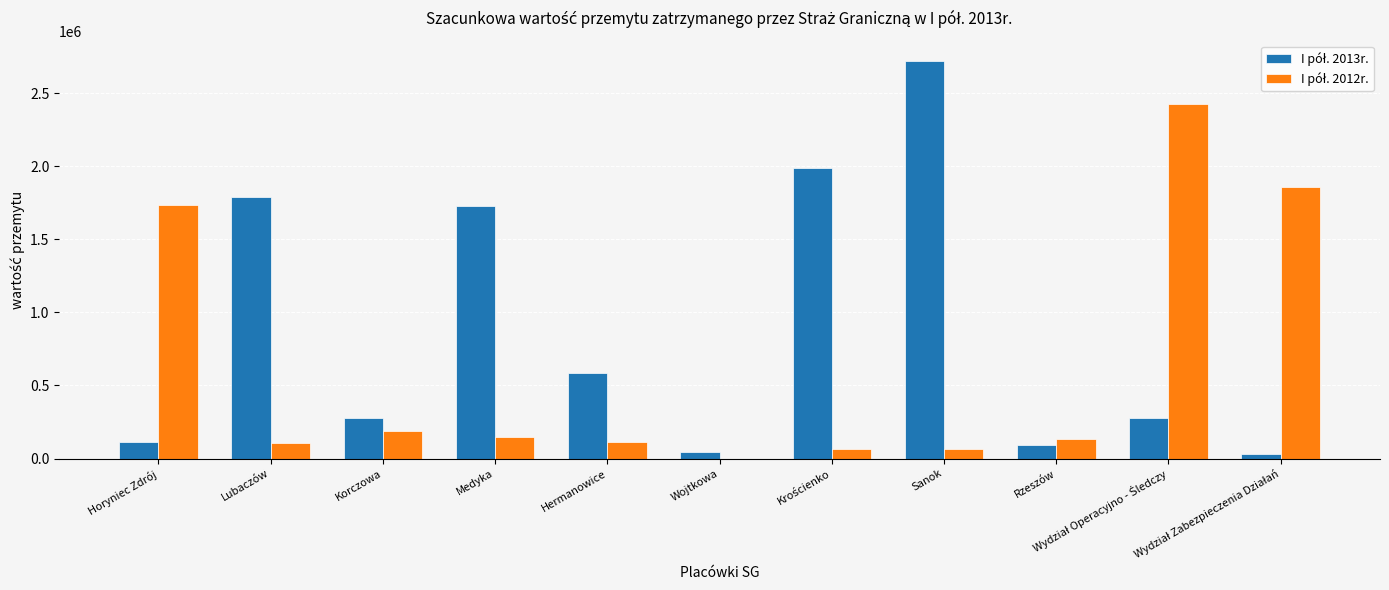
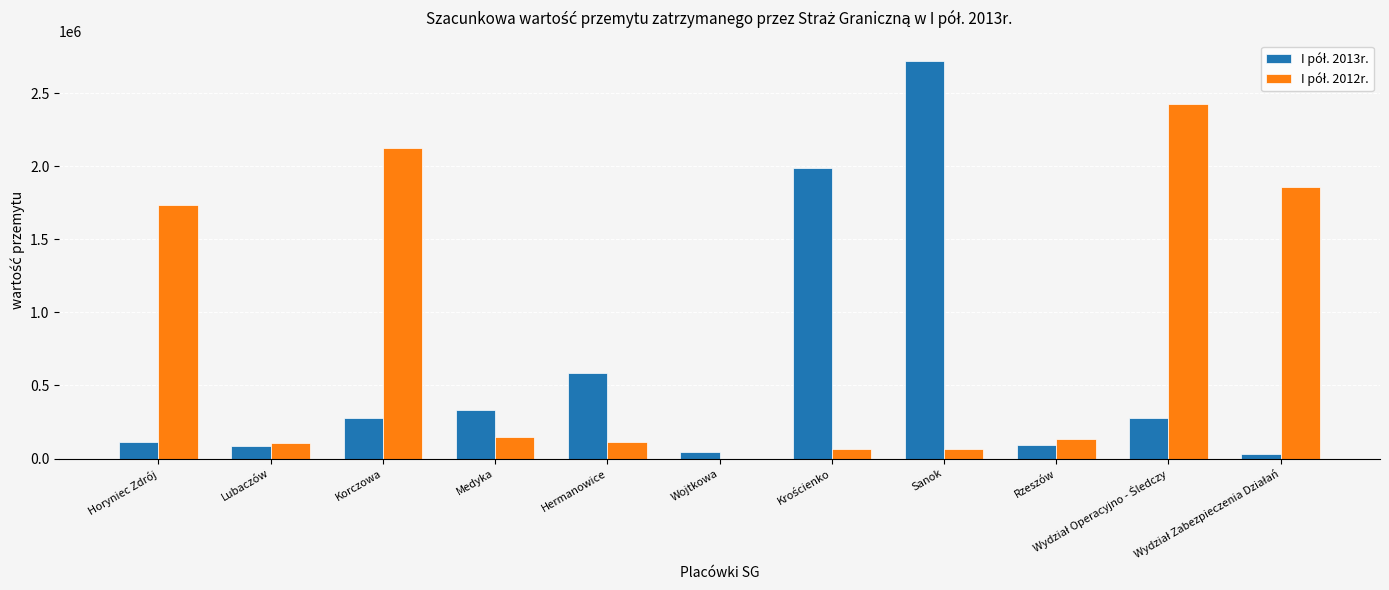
I pół. 2013r., Lubaczów: 1790000 -> 80000
I pół. 2012r., Korczowa: 190000 -> 2120000
I pół. 2013r., Medyka: 1730000 -> 330000
